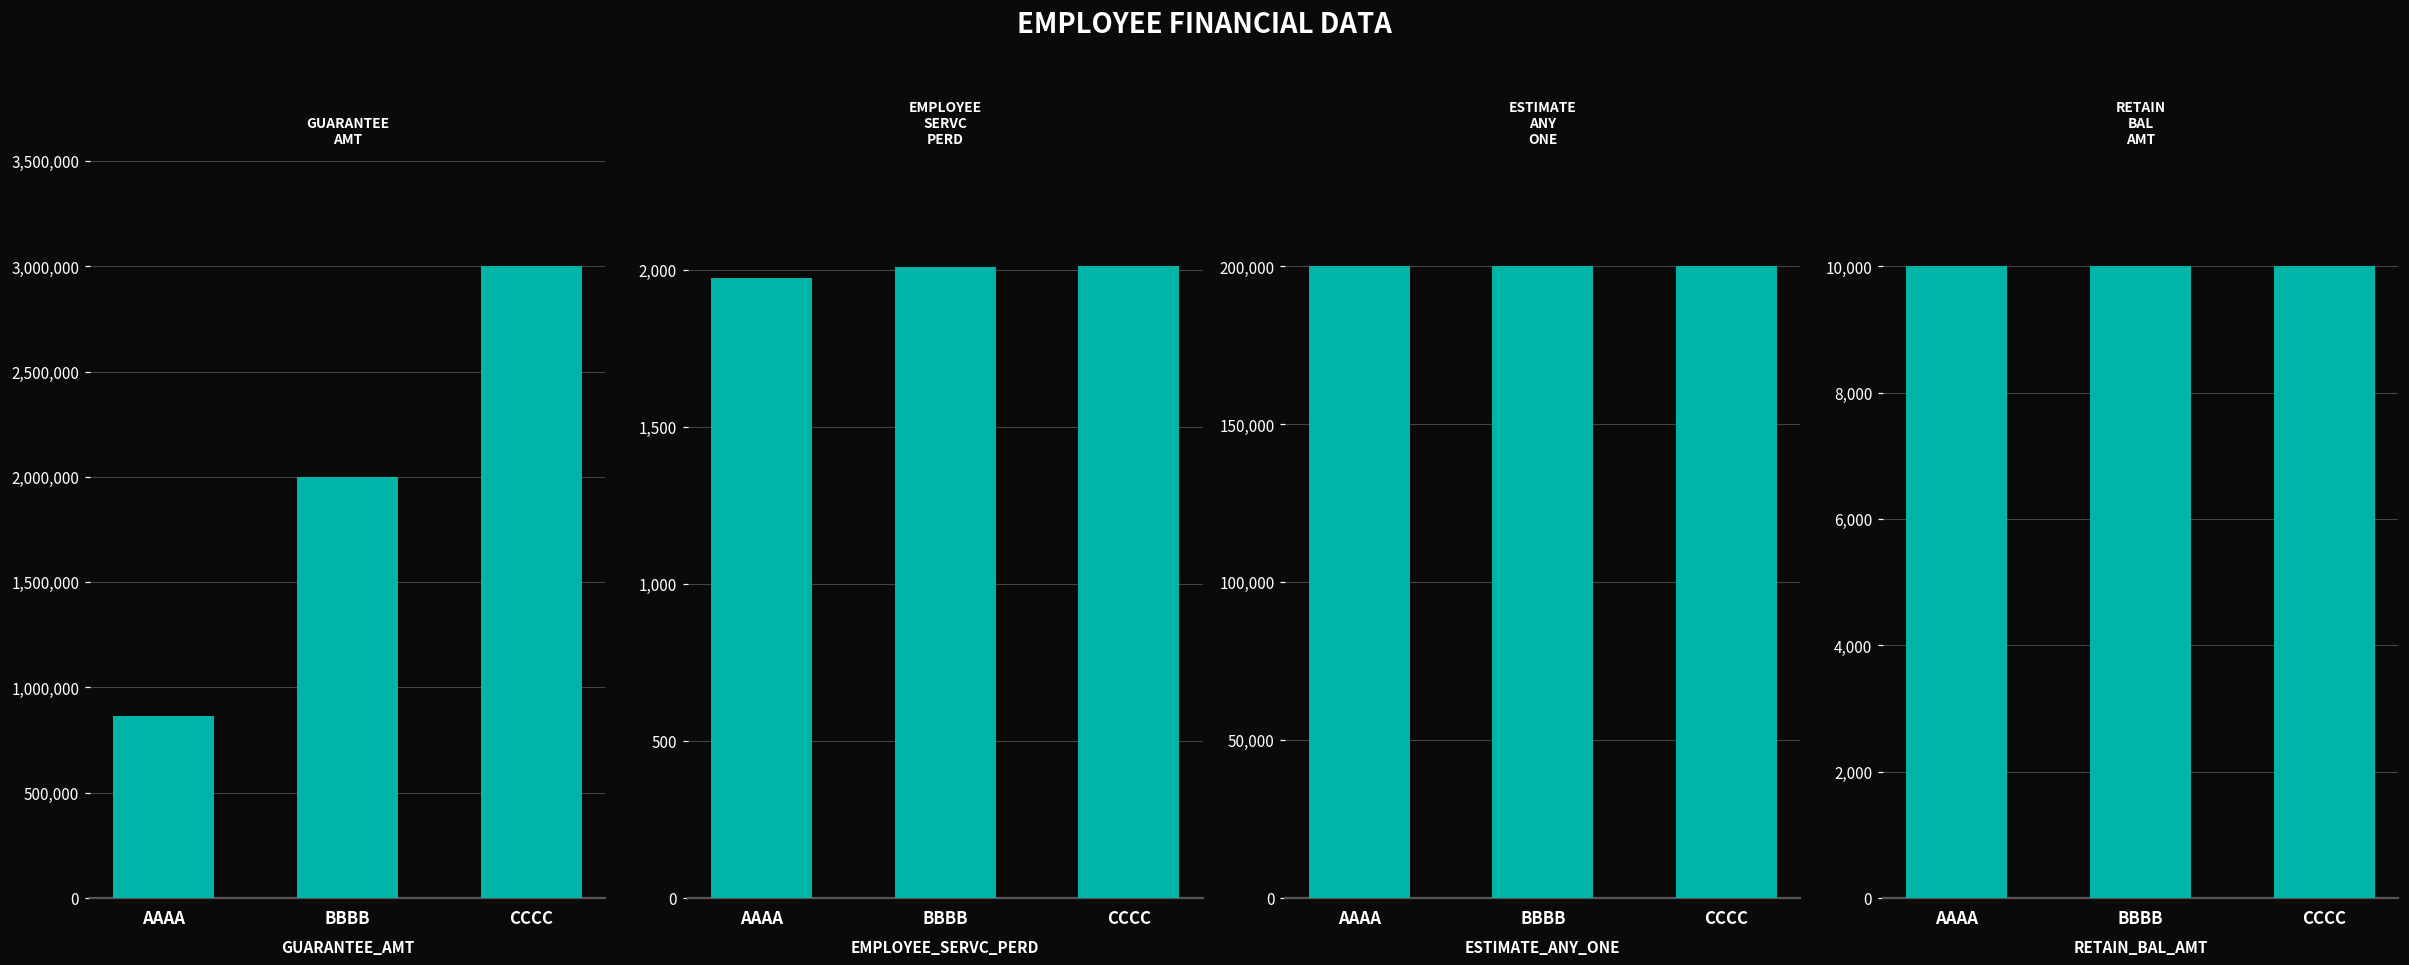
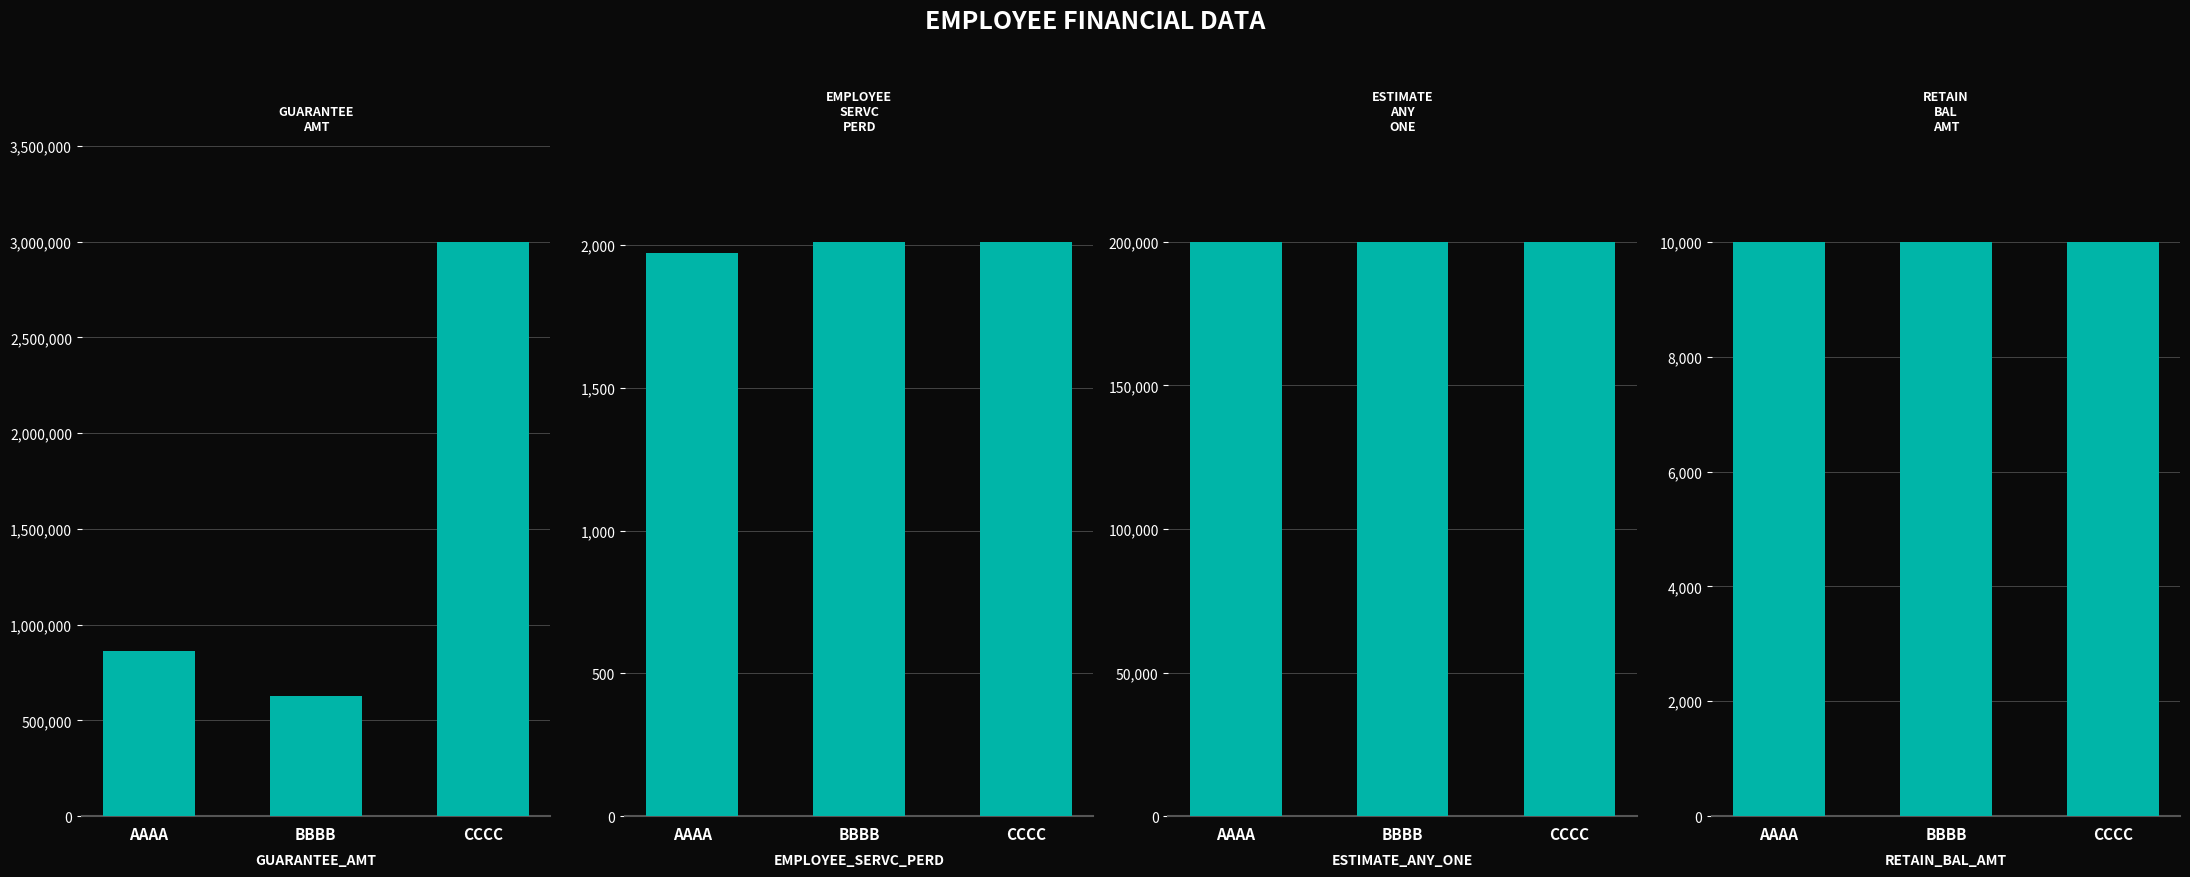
GUARANTEE AMT, BBBB: 2,000,000 -> 630,000
